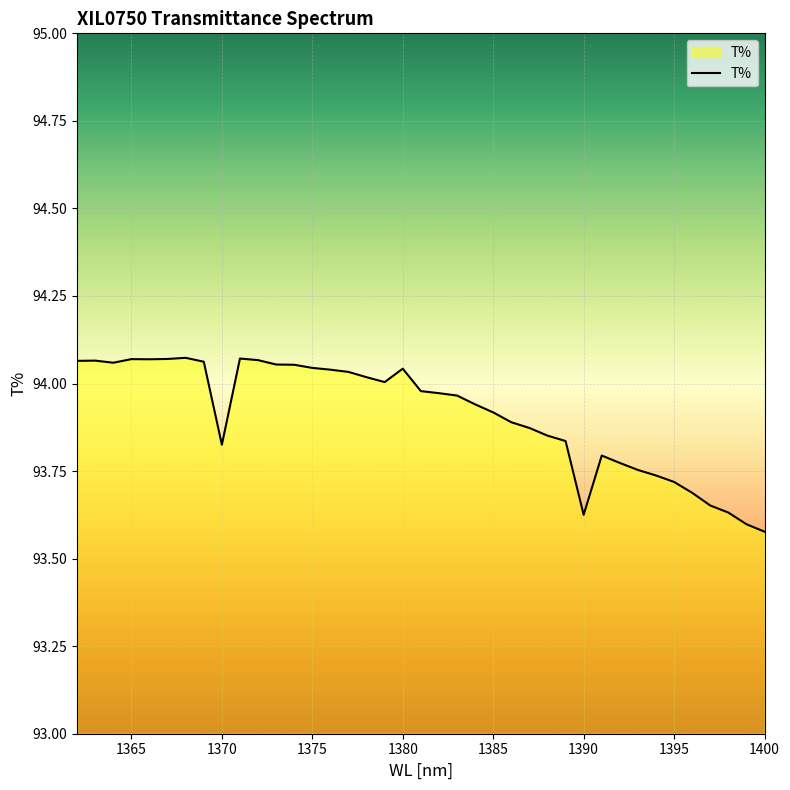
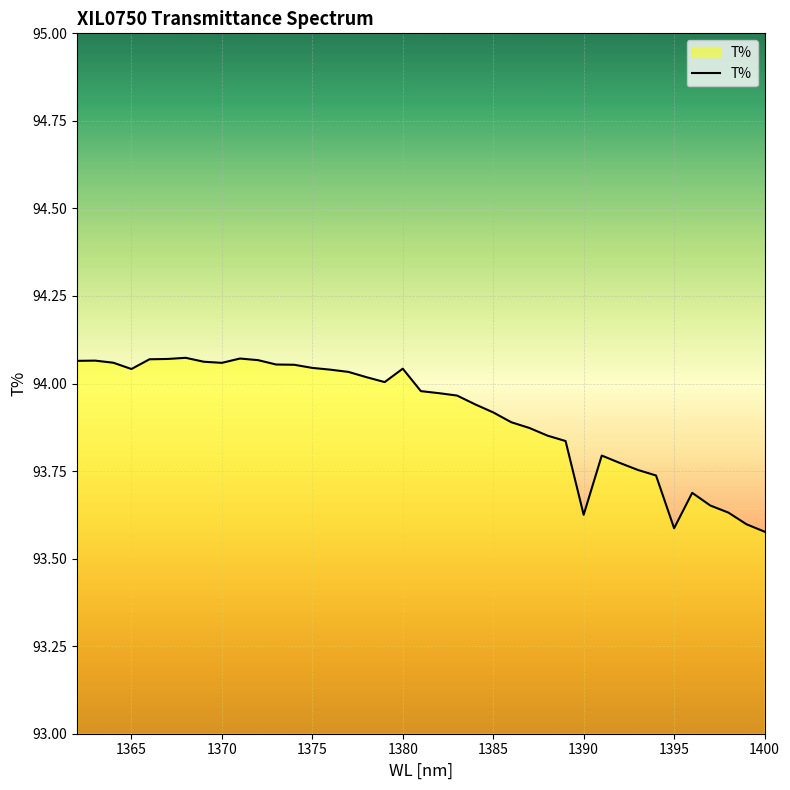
1365: 94.07 -> 94.04
1370: 93.83 -> 94.06
1395: 93.72 -> 93.59
